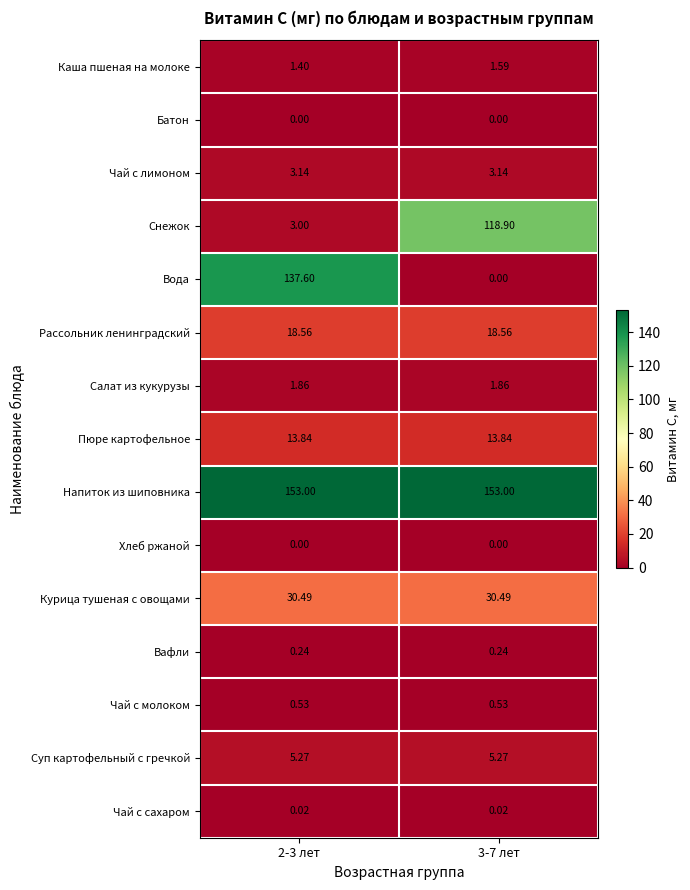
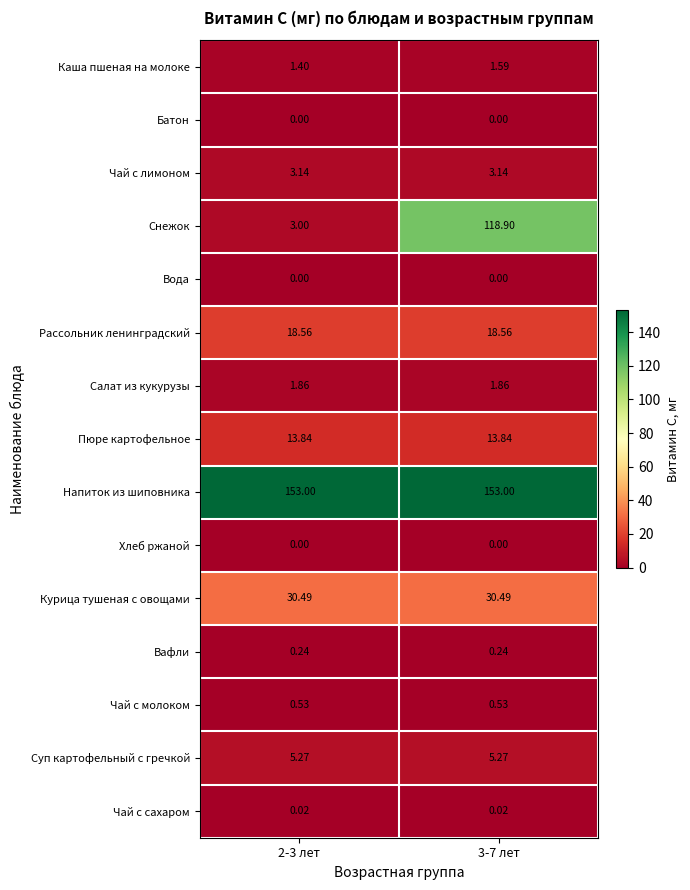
Вода, 2-3 лет: 137.60 -> 0.00
